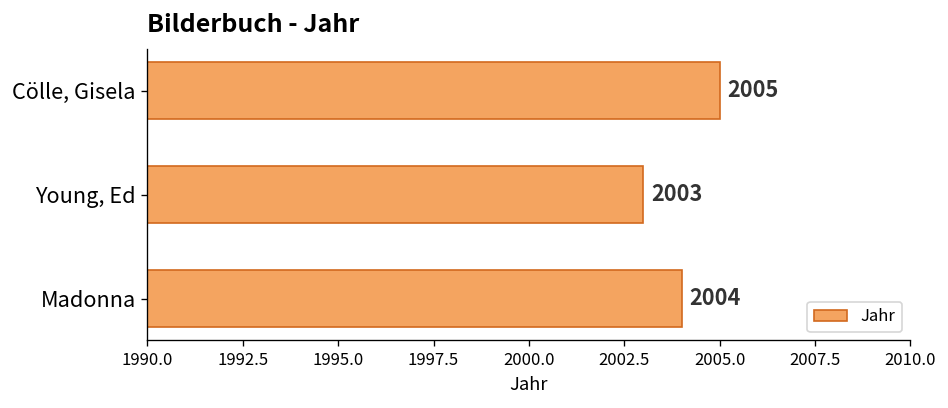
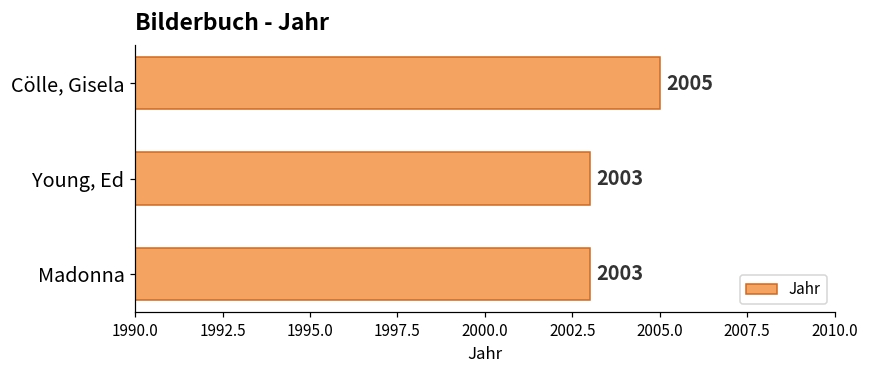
Madonna: 2004 -> 2003
